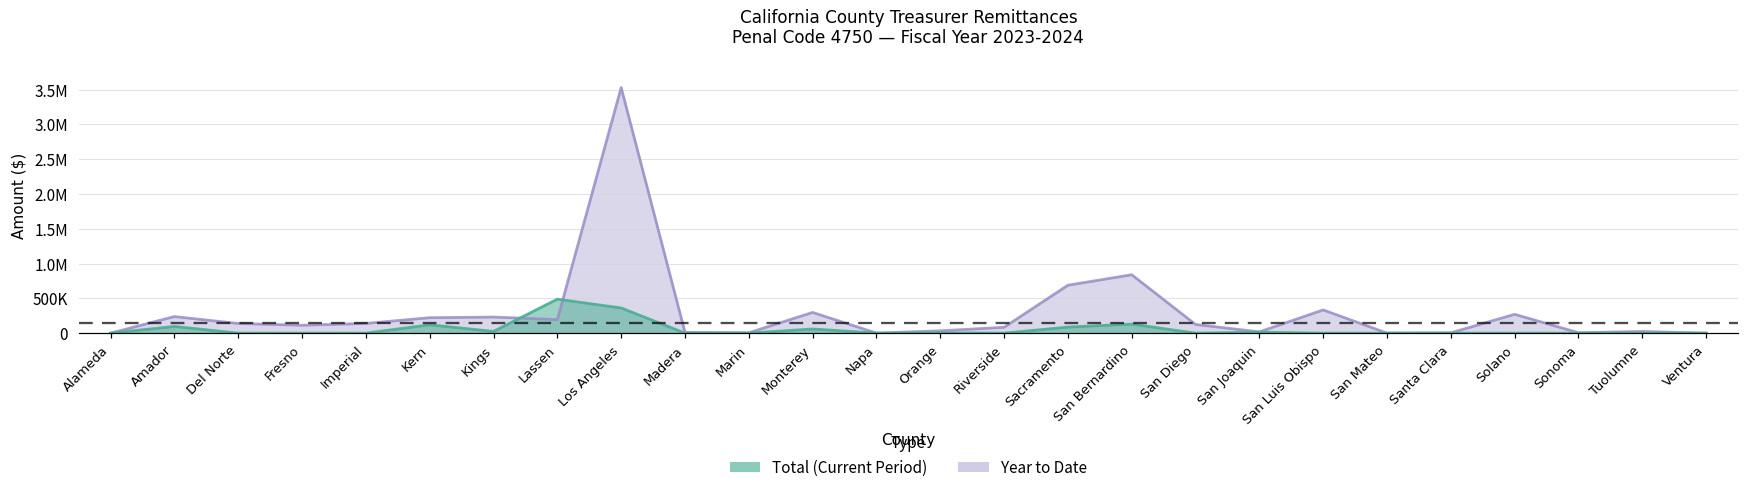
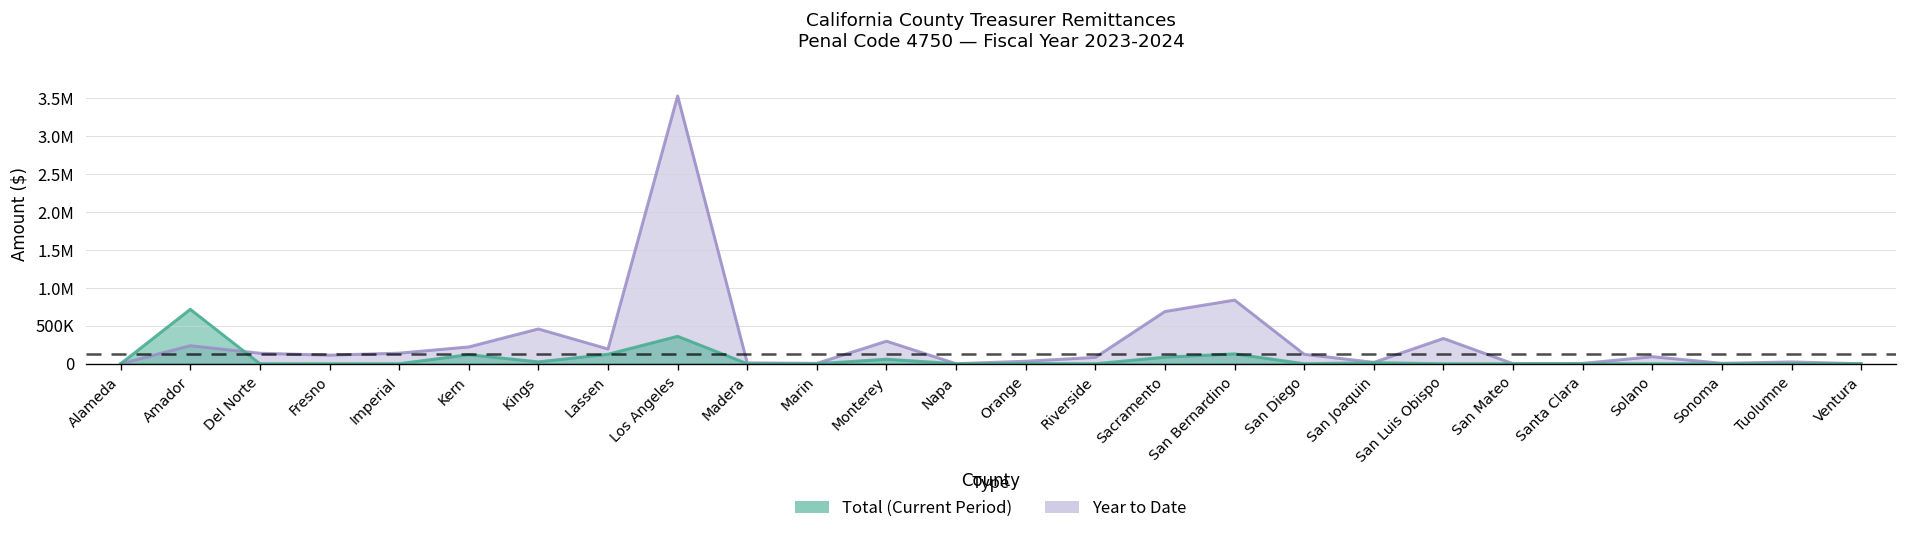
Total (Current Period), Amador: 100000 -> 700000
Year to Date, Kings: 200000 -> 500000
Total (Current Period), Lassen: 500000 -> 100000
Year to Date, Solano: 300000 -> 100000
